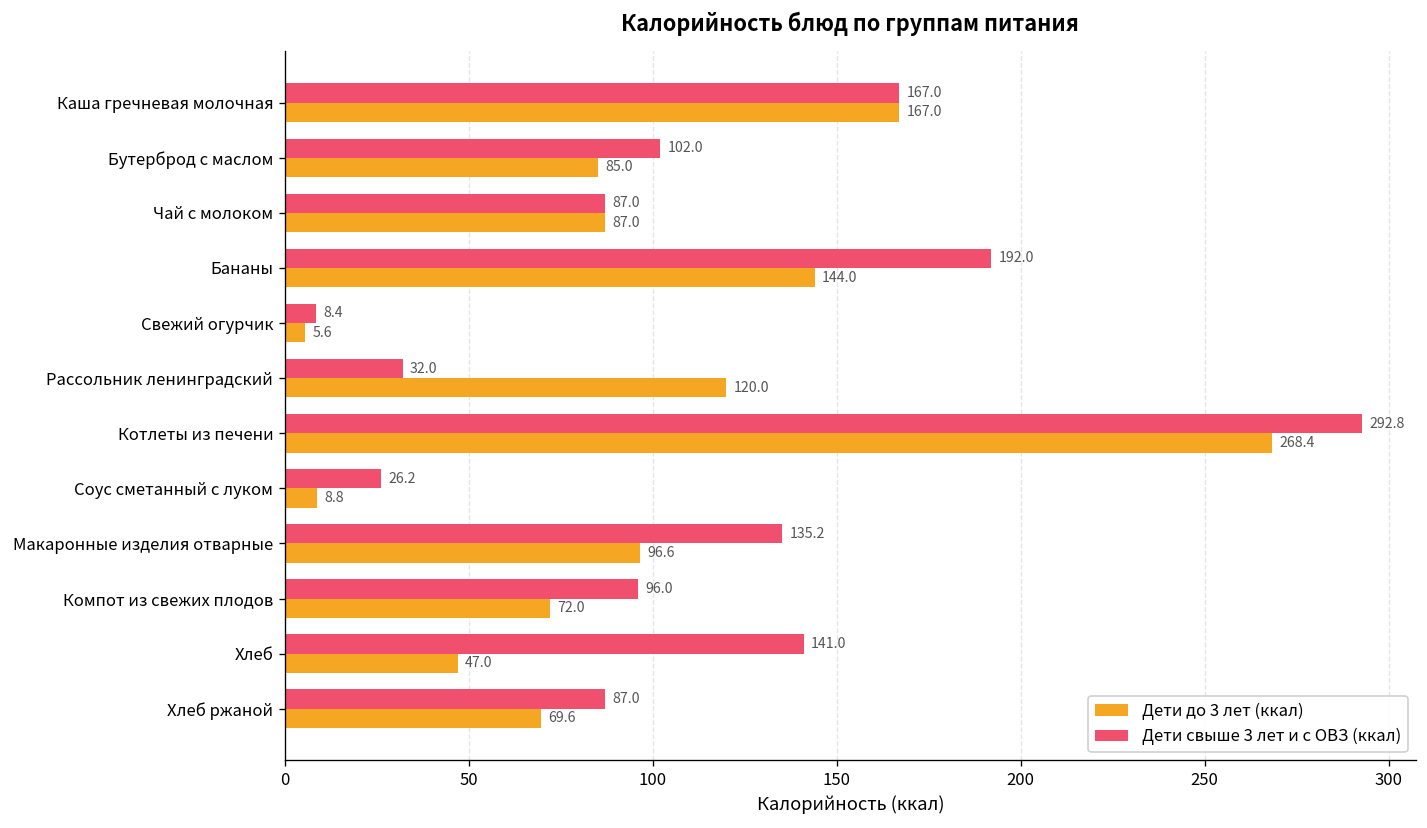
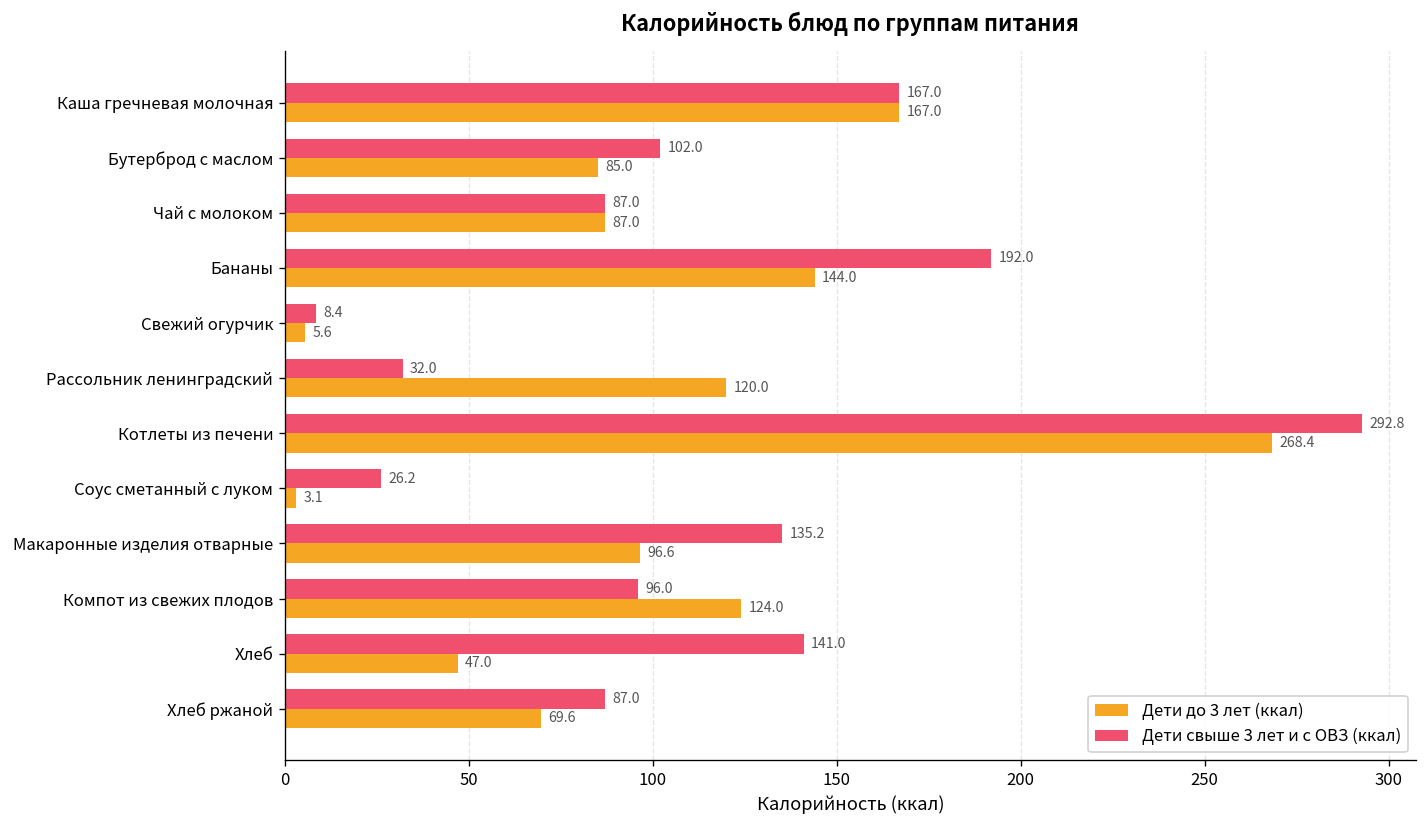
Дети до 3 лет (ккал), Соус сметанный с луком: 8.8 -> 3.1
Дети до 3 лет (ккал), Компот из свежих плодов: 72.0 -> 124.0
